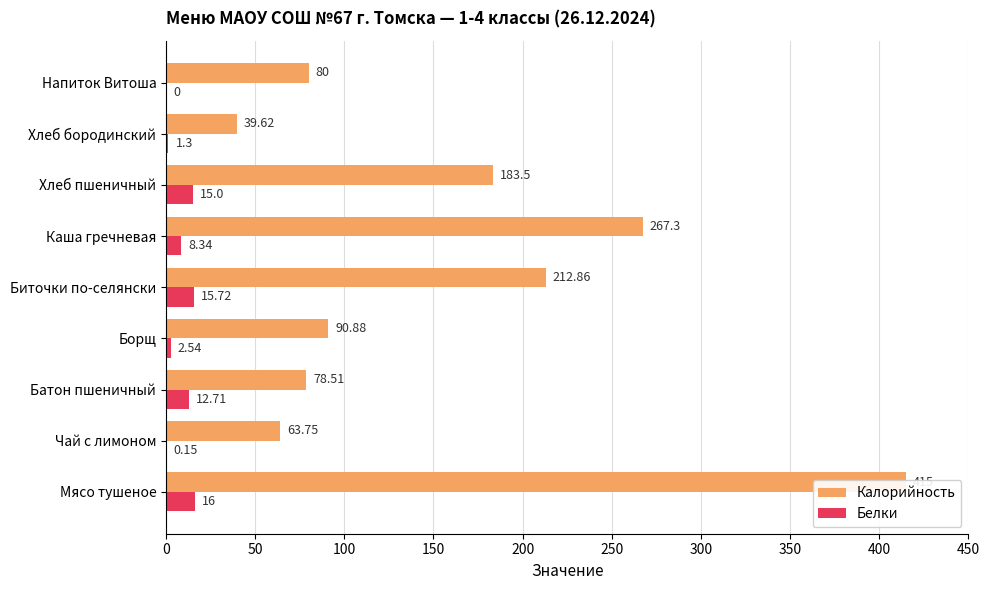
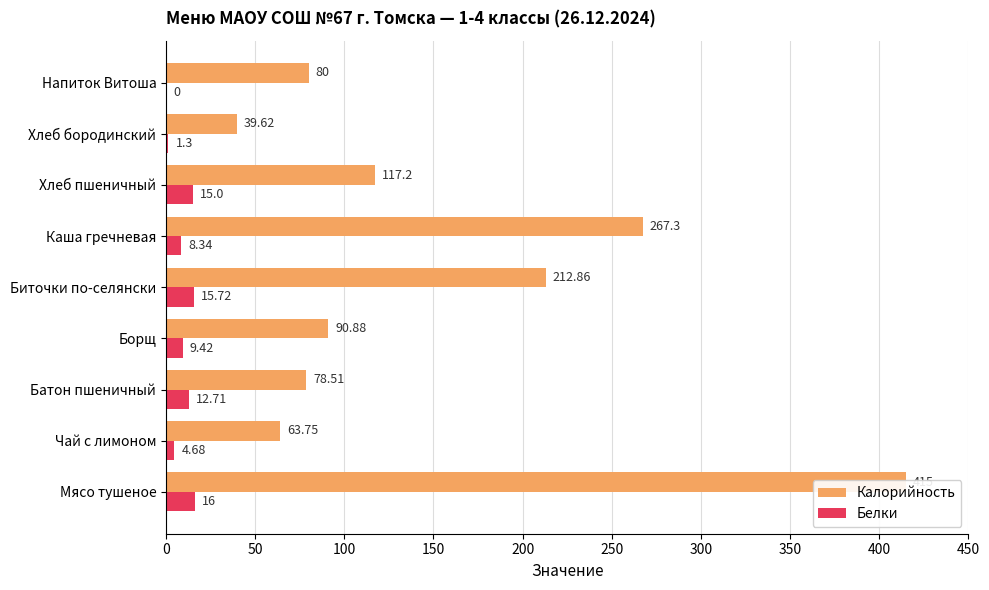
Калорийность, Хлеб пшеничный: 183.5 -> 117.2
Белки, Борщ: 2.54 -> 9.42
Белки, Чай с лимоном: 0.15 -> 4.68
